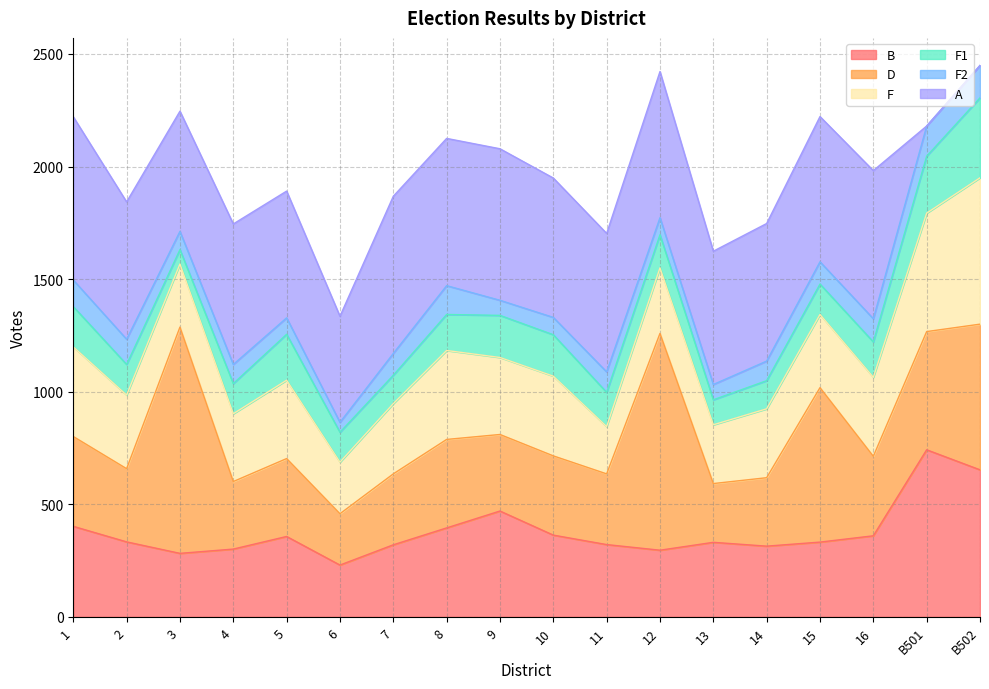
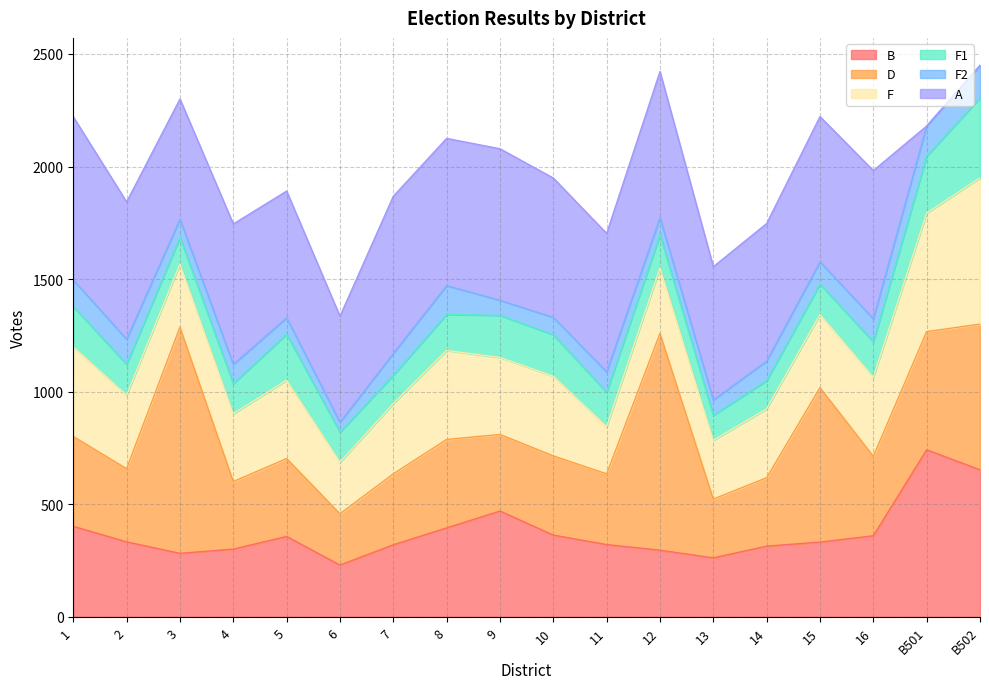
F1, 3: 60 -> 120
B, 13: 330 -> 260
